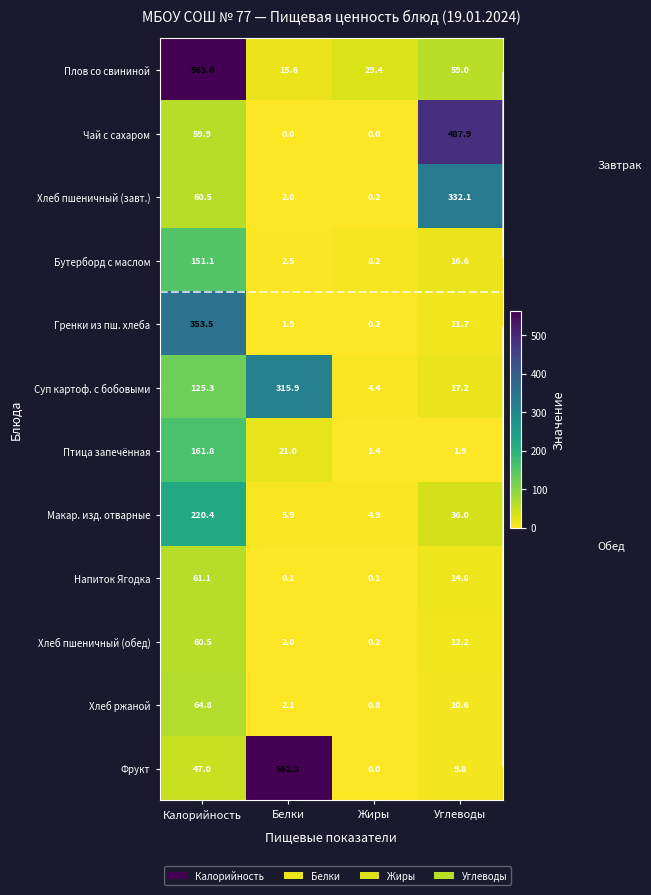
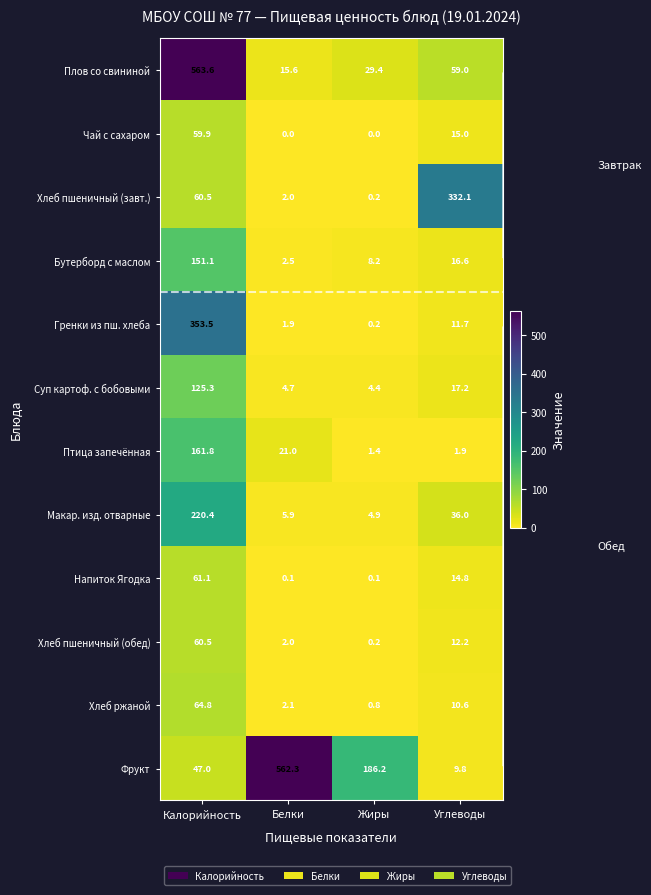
Чай с сахаром, Углеводы: 487.9 -> 15.0
Суп картоф. с бобовыми, Белки: 315.9 -> 4.7
Фрукт, Жиры: 0.0 -> 186.2
